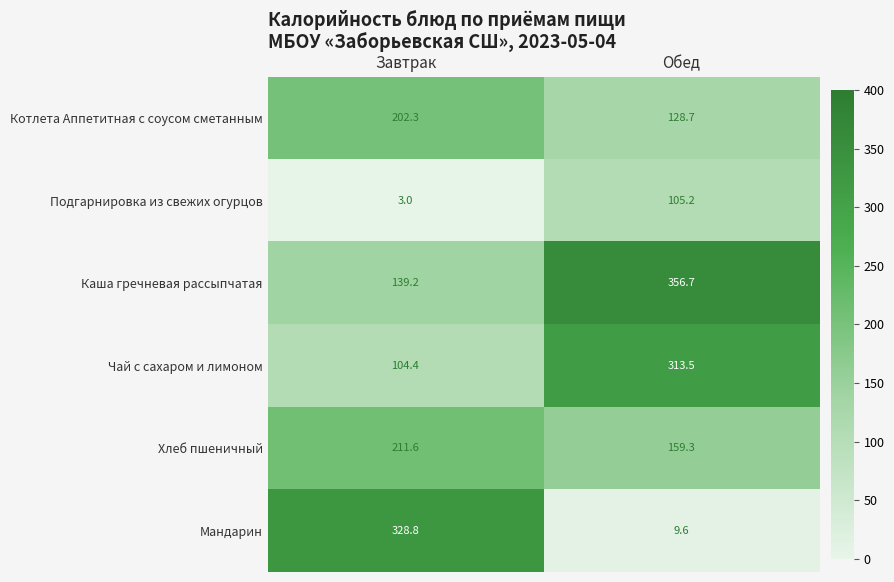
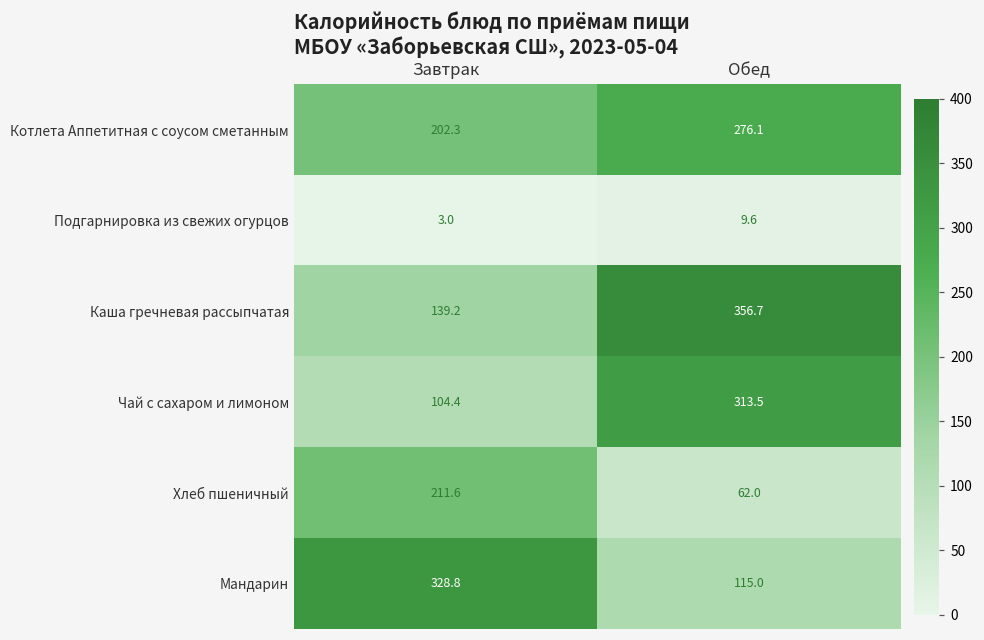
Котлета Аппетитная с соусом сметанным, Обед: 128.7 -> 276.1
Подгарнировка из свежих огурцов, Обед: 105.2 -> 9.6
Хлеб пшеничный, Обед: 159.3 -> 62.0
Мандарин, Обед: 9.6 -> 115.0
